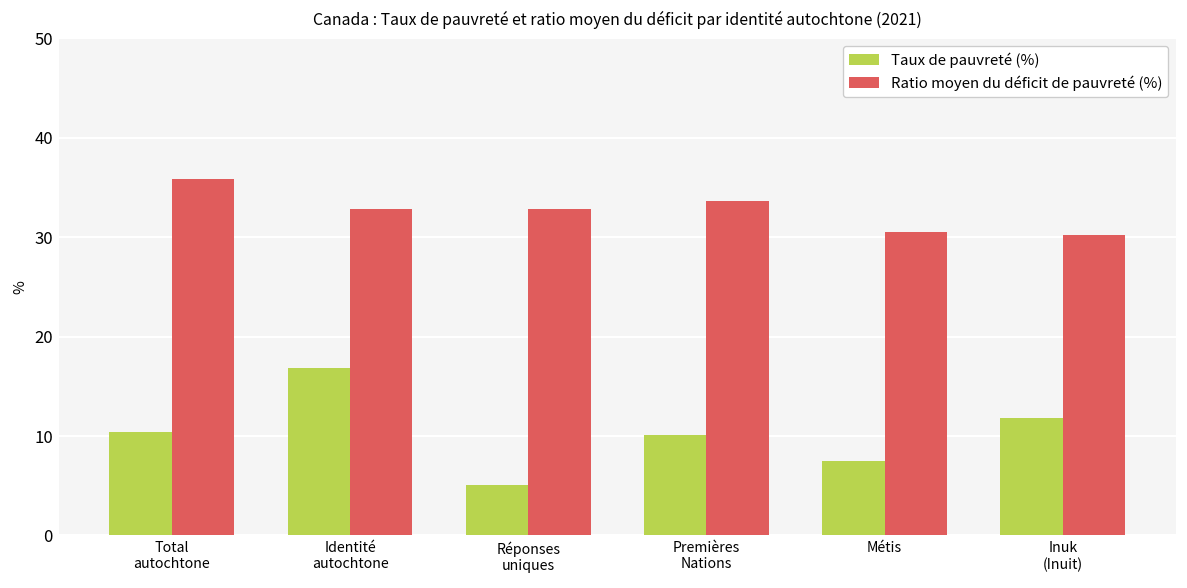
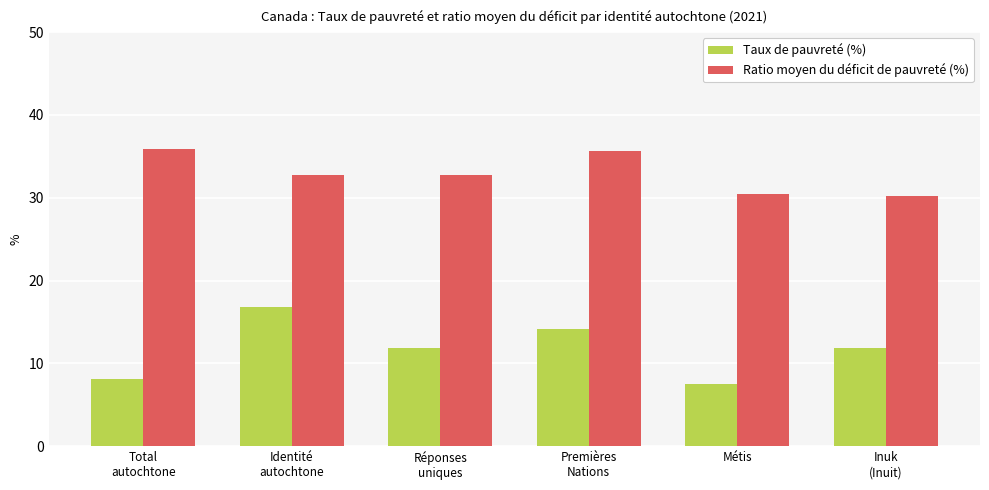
Taux de pauvreté (%), Total autochtone: 10 -> 8
Taux de pauvreté (%), Réponses uniques: 5 -> 12
Taux de pauvreté (%), Premières Nations: 10 -> 14
Ratio moyen du déficit de pauvreté (%), Premières Nations: 34 -> 36
